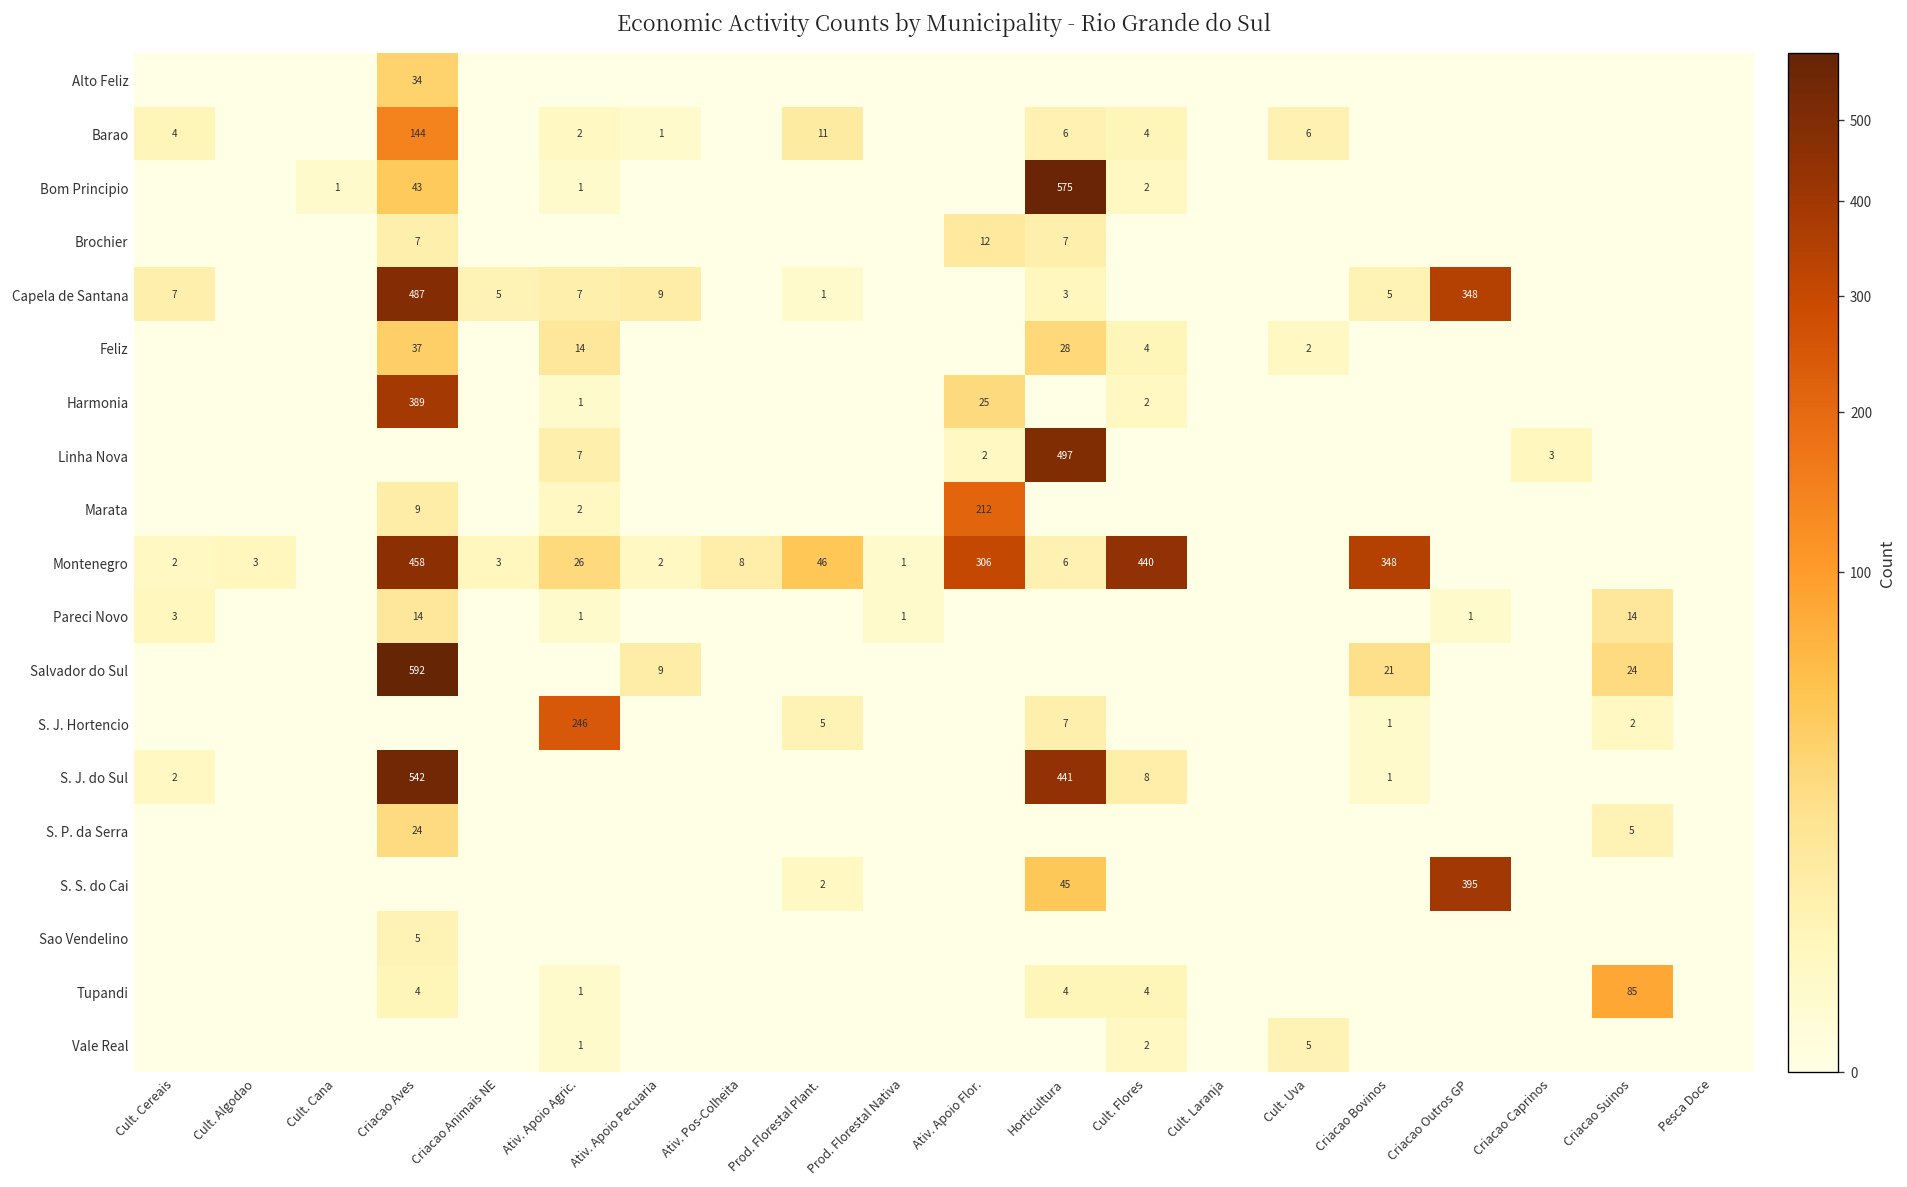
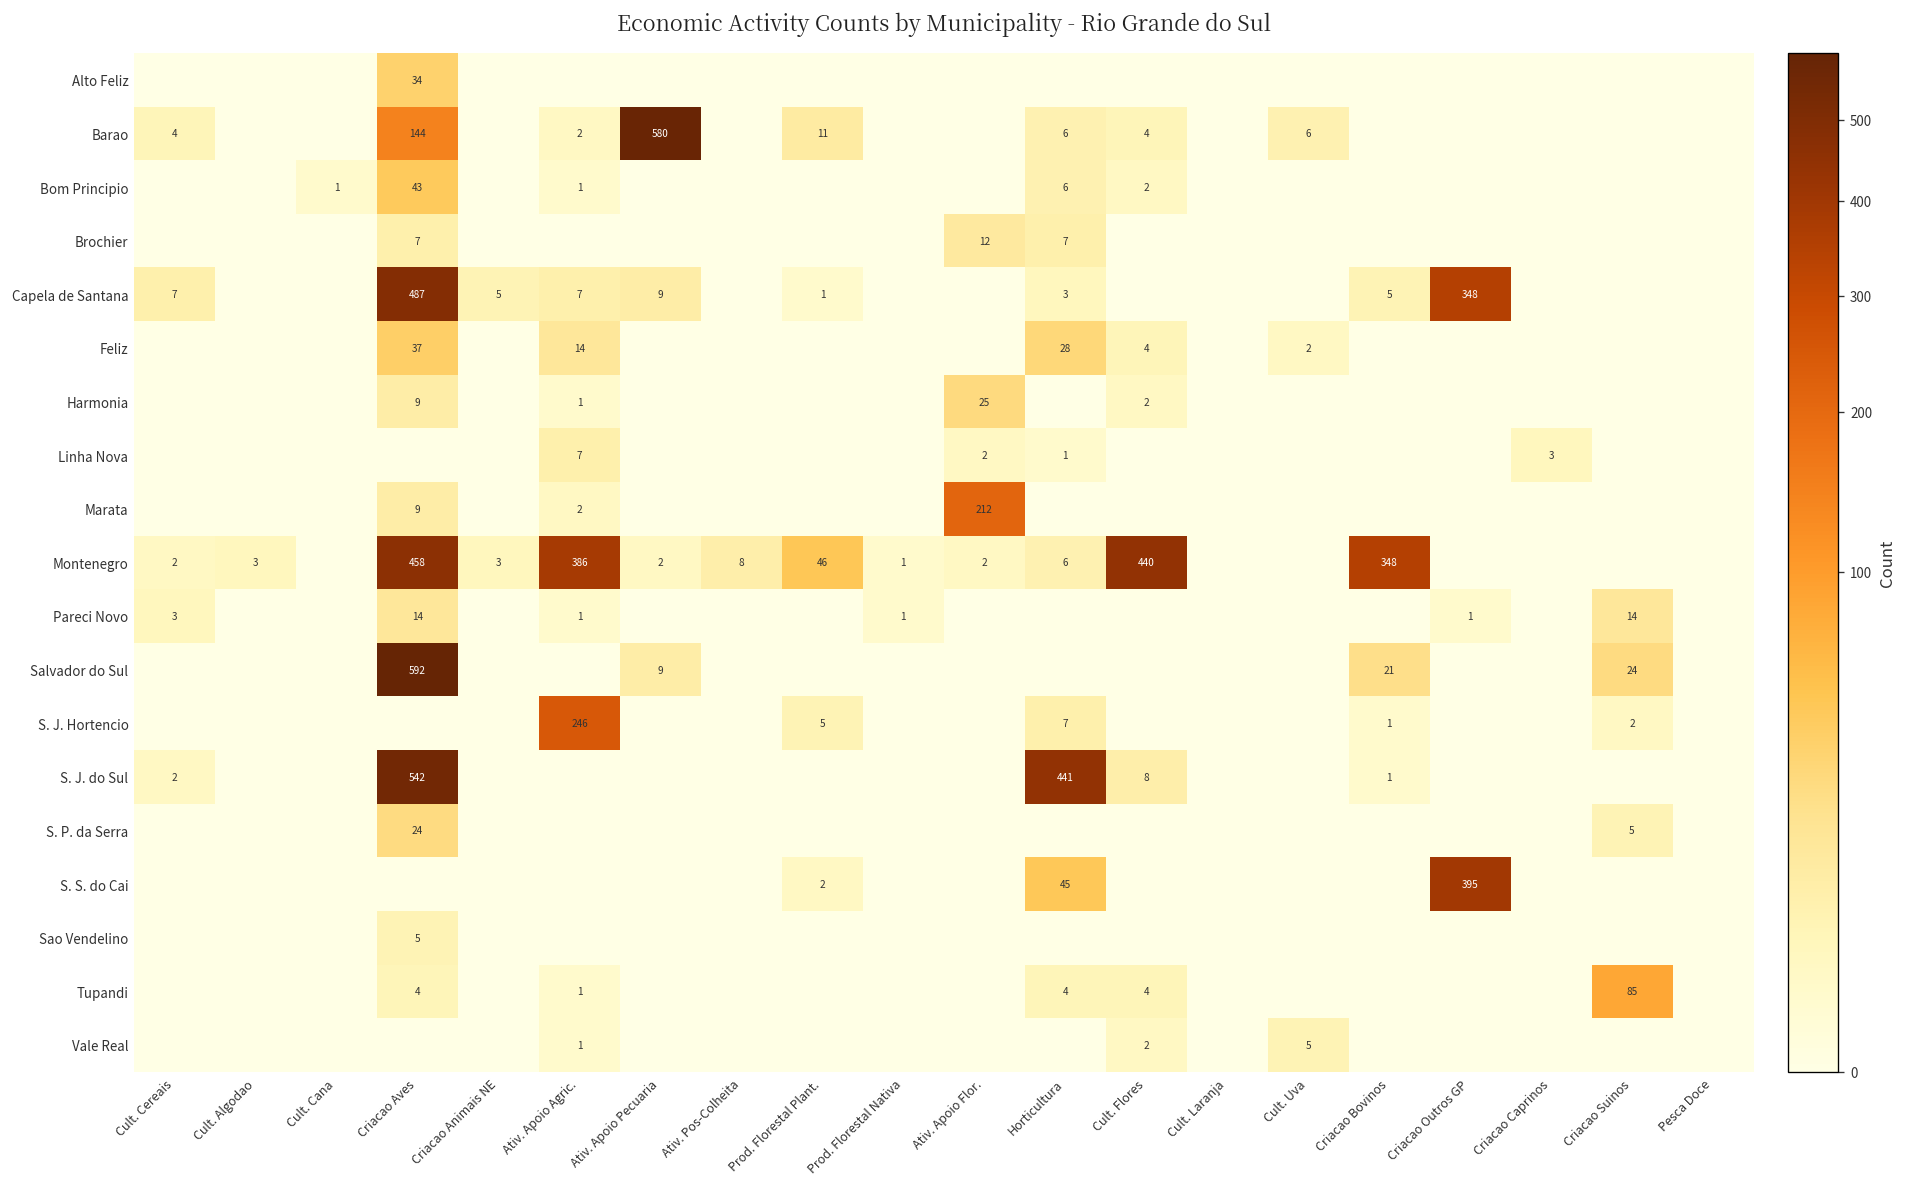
Barao, Ativ. Apoio Pecuaria: 1 -> 580
Bom Principio, Horticultura: 575 -> 6
Harmonia, Criacao Aves: 389 -> 9
Linha Nova, Horticultura: 497 -> 1
Montenegro, Ativ. Apoio Agric.: 26 -> 386
Montenegro, Ativ. Apoio Flor.: 306 -> 2
